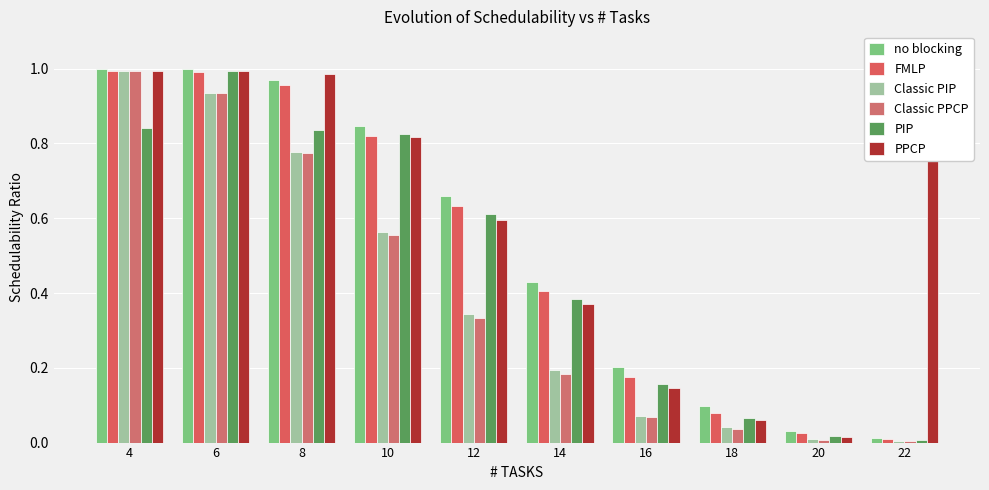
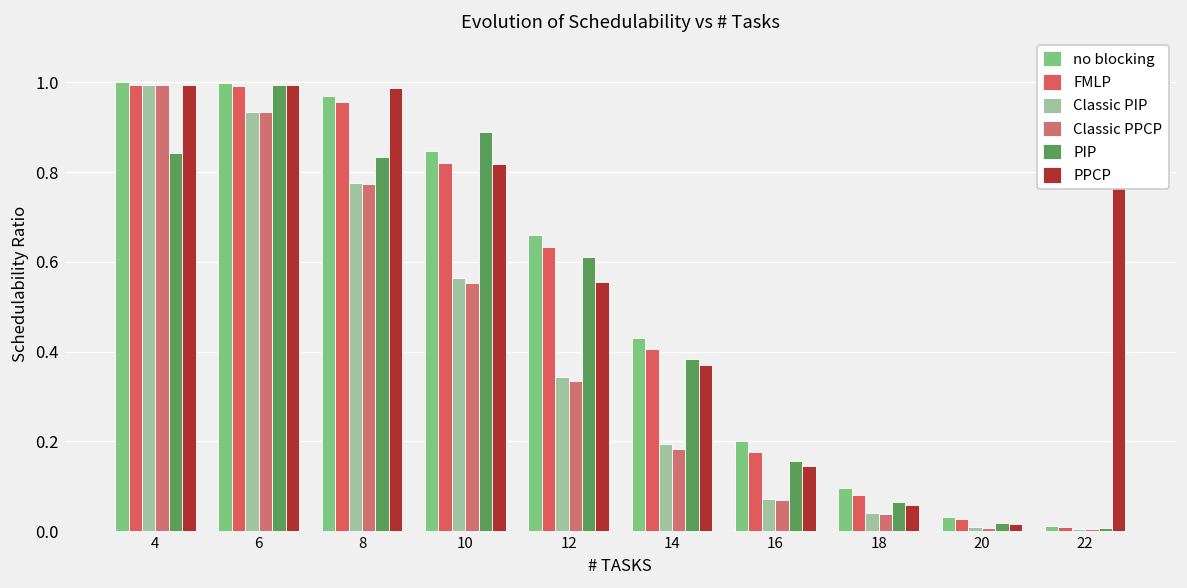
PIP, 10: 0.83 -> 0.89
PPCP, 12: 0.59 -> 0.56
